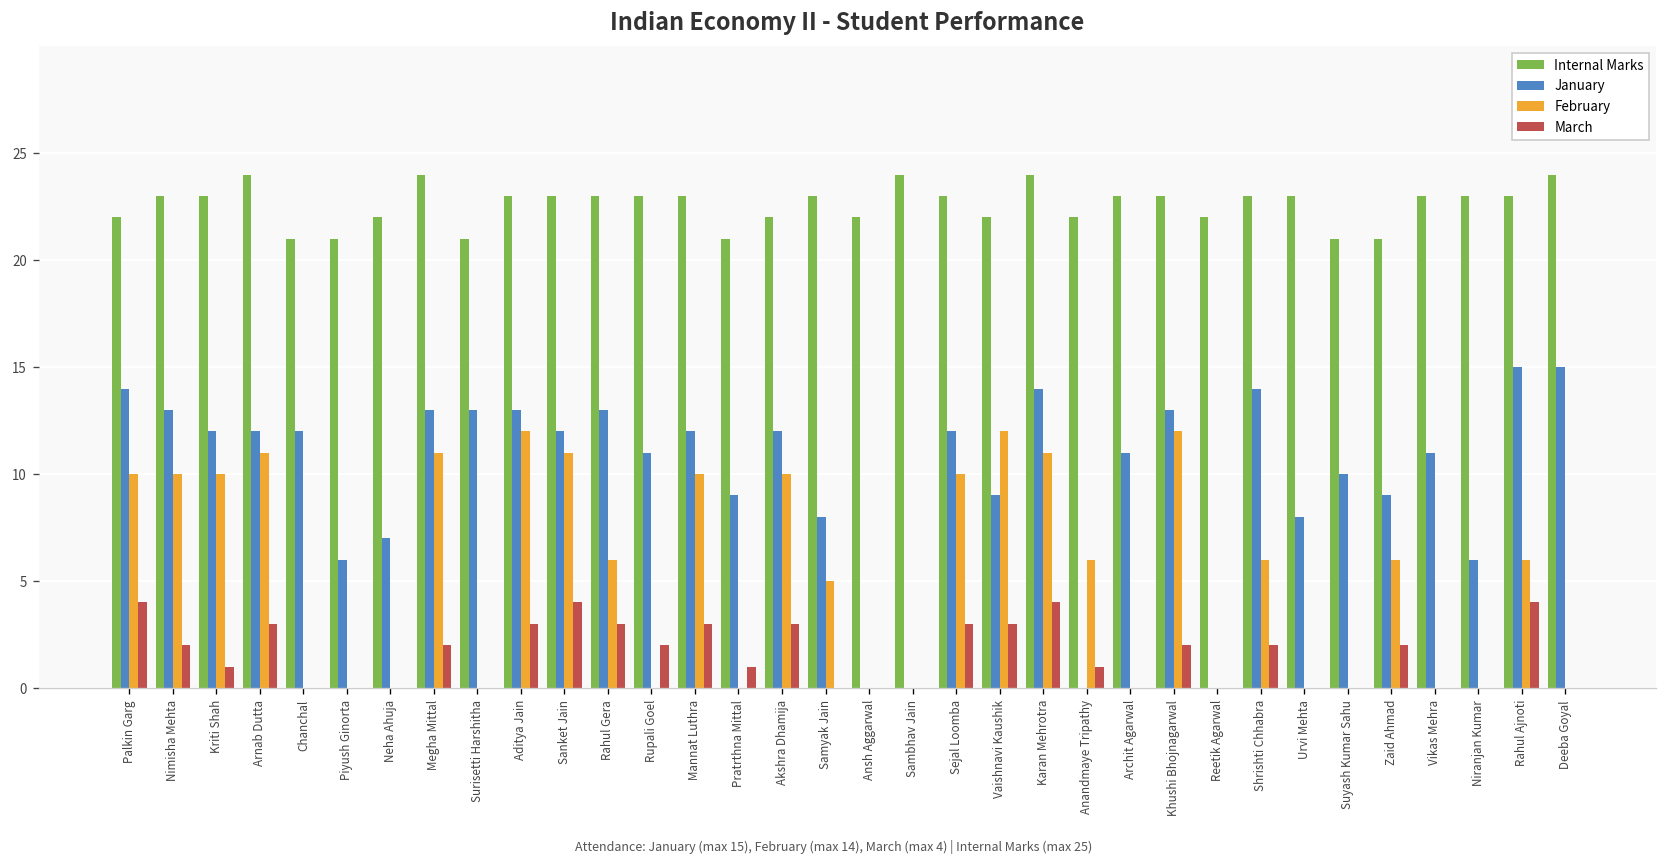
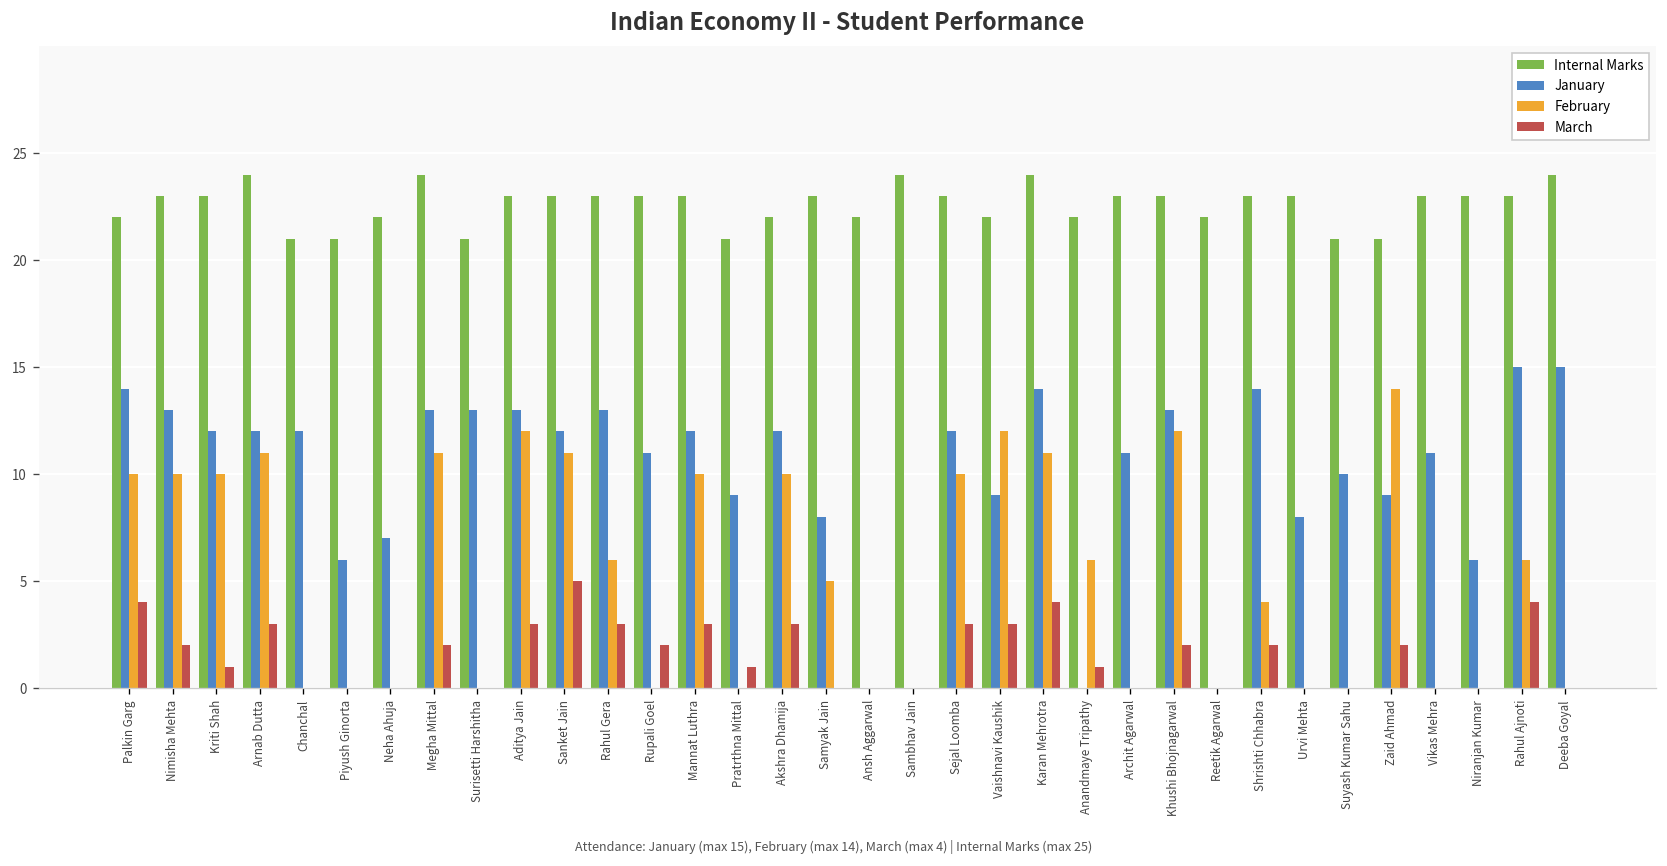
March, Sanket Jain: 4 -> 5
February, Shrishti Chhabra: 6 -> 4
February, Zaid Ahmad: 6 -> 14
